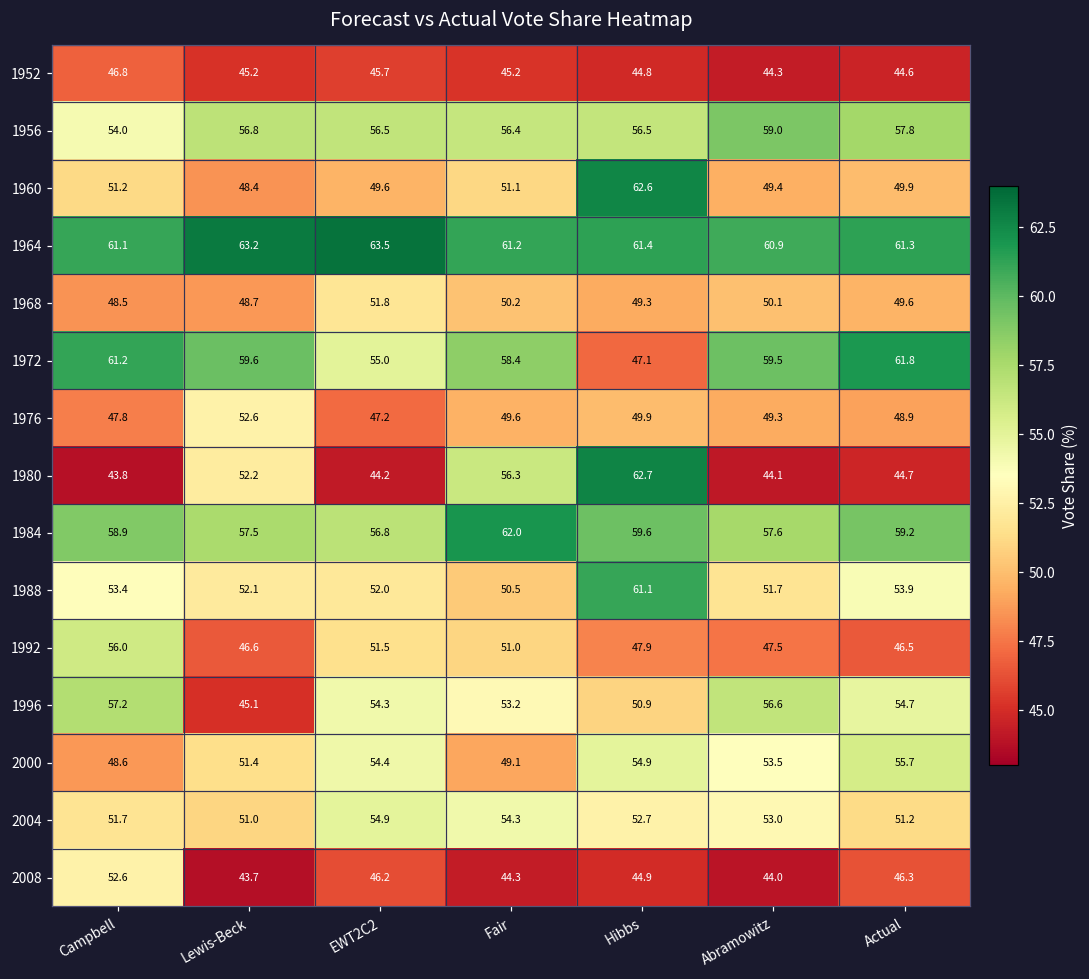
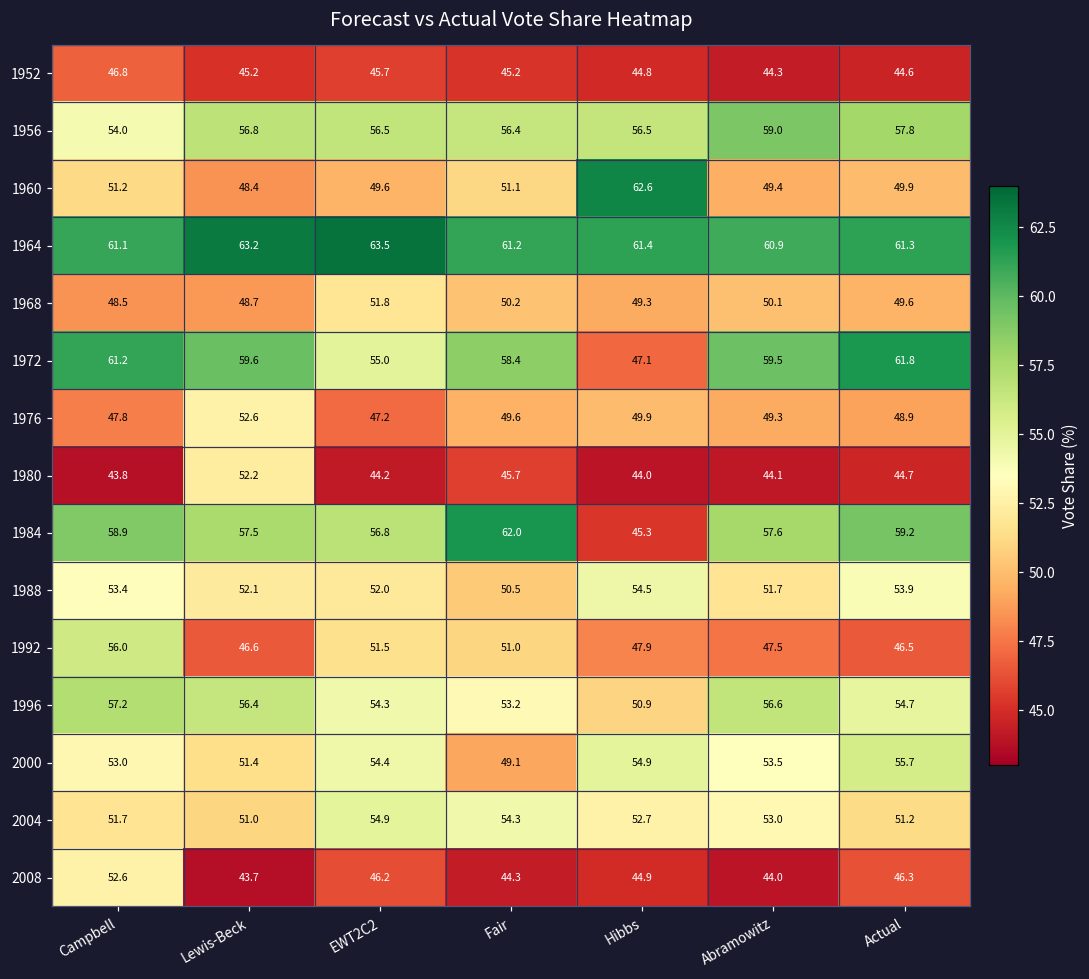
1980, Fair: 56.3 -> 45.7
1980, Hibbs: 62.7 -> 44.0
1984, Hibbs: 59.6 -> 45.3
1988, Hibbs: 61.1 -> 54.5
1996, Lewis-Beck: 45.1 -> 56.4
2000, Campbell: 48.6 -> 53.0
